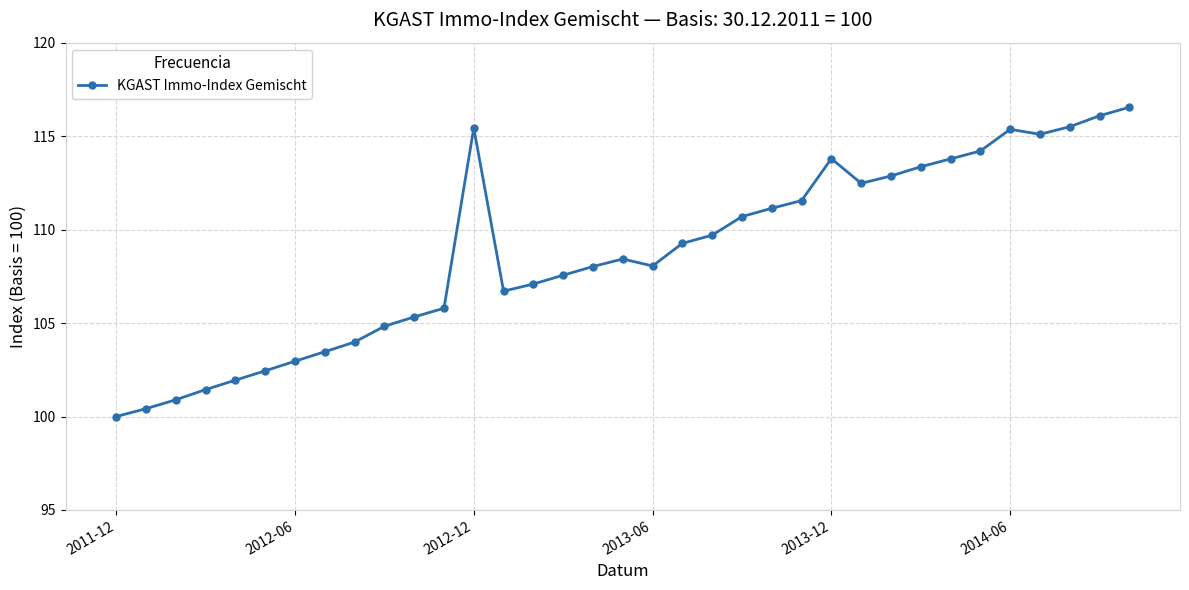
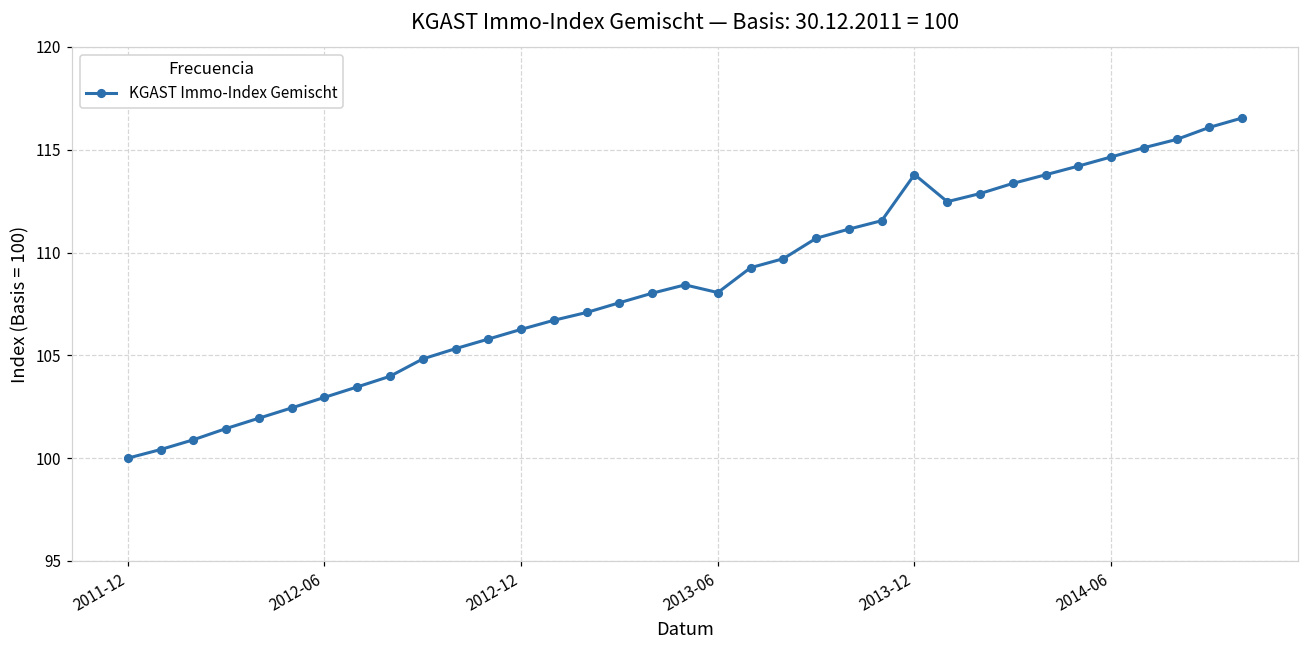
2012-12: 115.4 -> 106.3
2014-06: 115.4 -> 114.6
